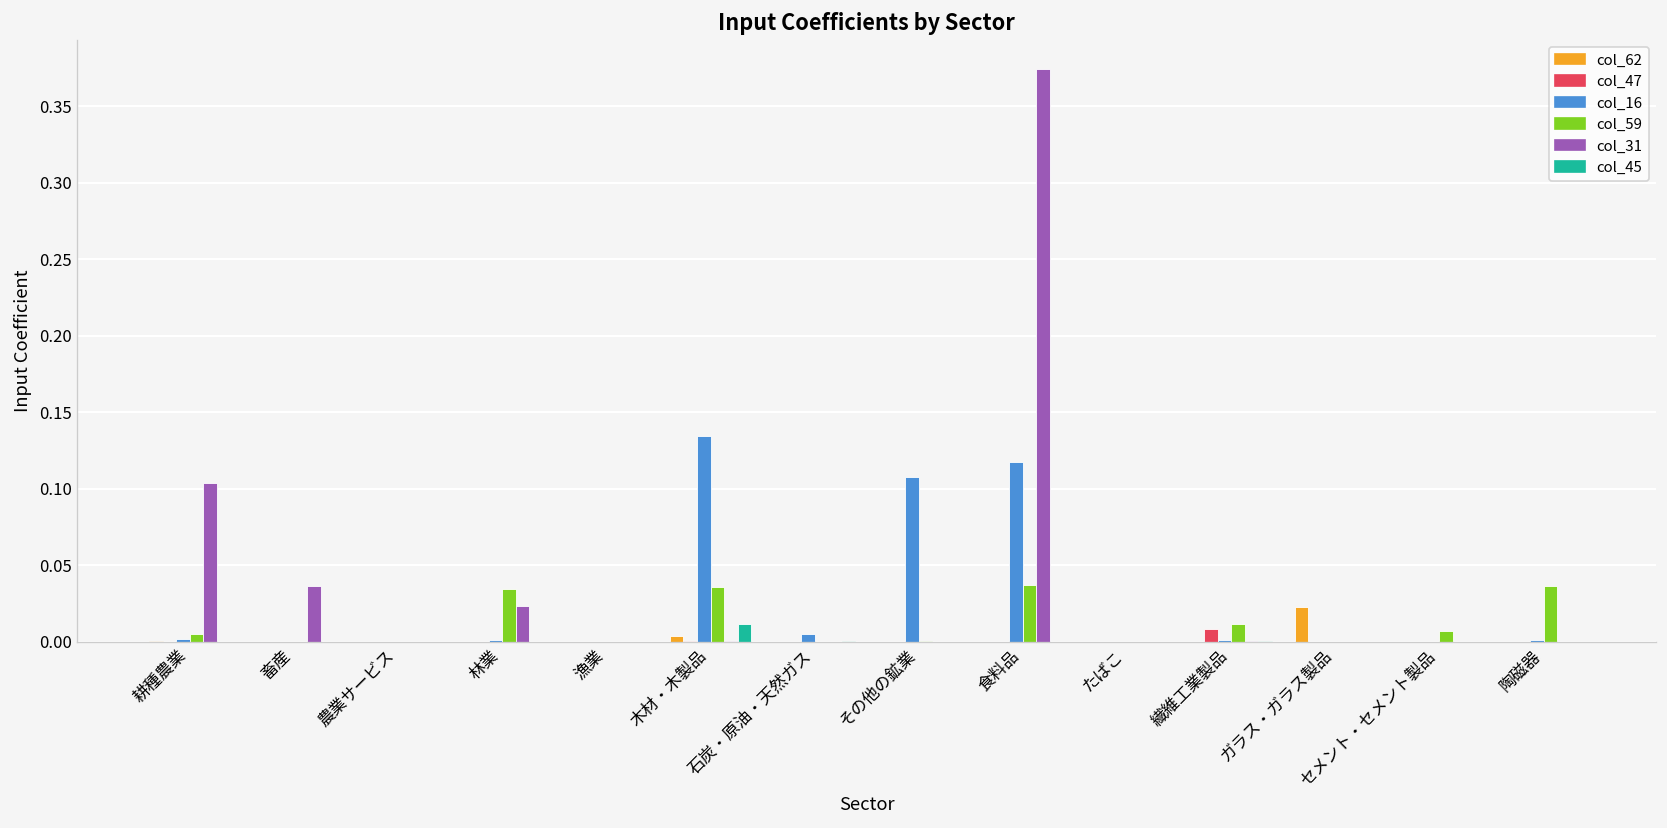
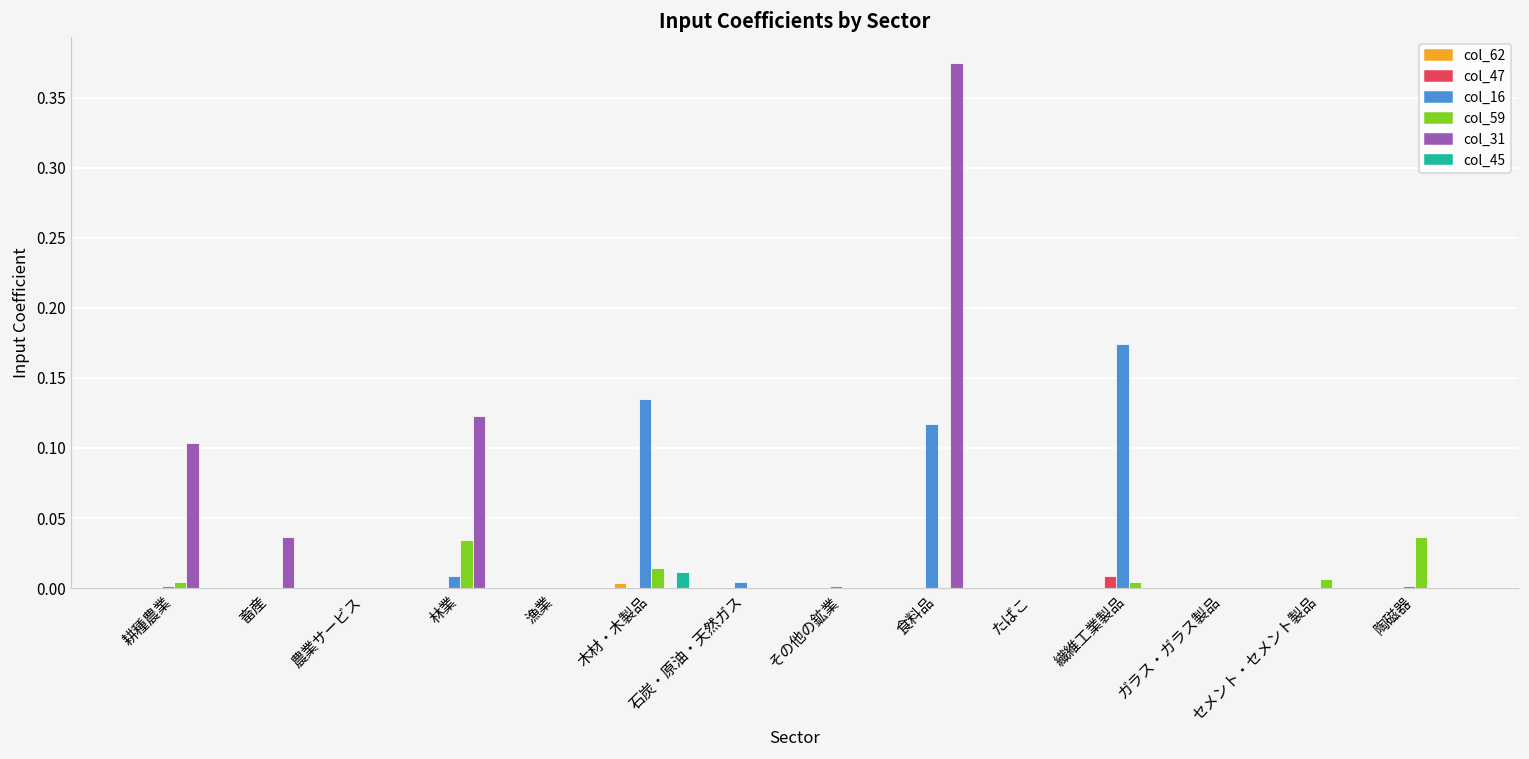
col_16, 林業: 0.001 -> 0.008
col_31, 林業: 0.023 -> 0.123
col_59, 木材・木製品: 0.036 -> 0.014
col_16, その他の鉱業: 0.108 -> 0.001
col_59, 食料品: 0.037 -> 0.001
col_16, 繊維工業製品: 0.001 -> 0.174
col_59, 繊維工業製品: 0.011 -> 0.004
col_62, ガラス・ガラス製品: 0.022 -> 0.000
